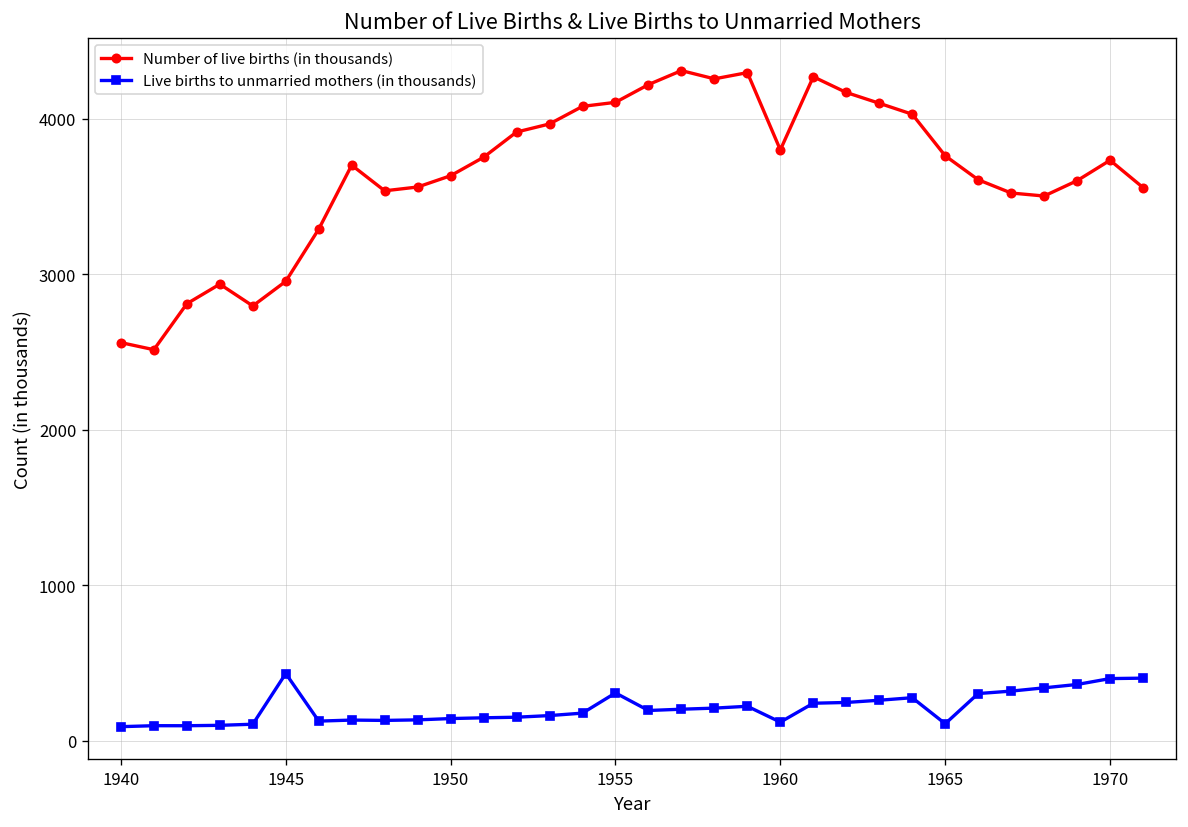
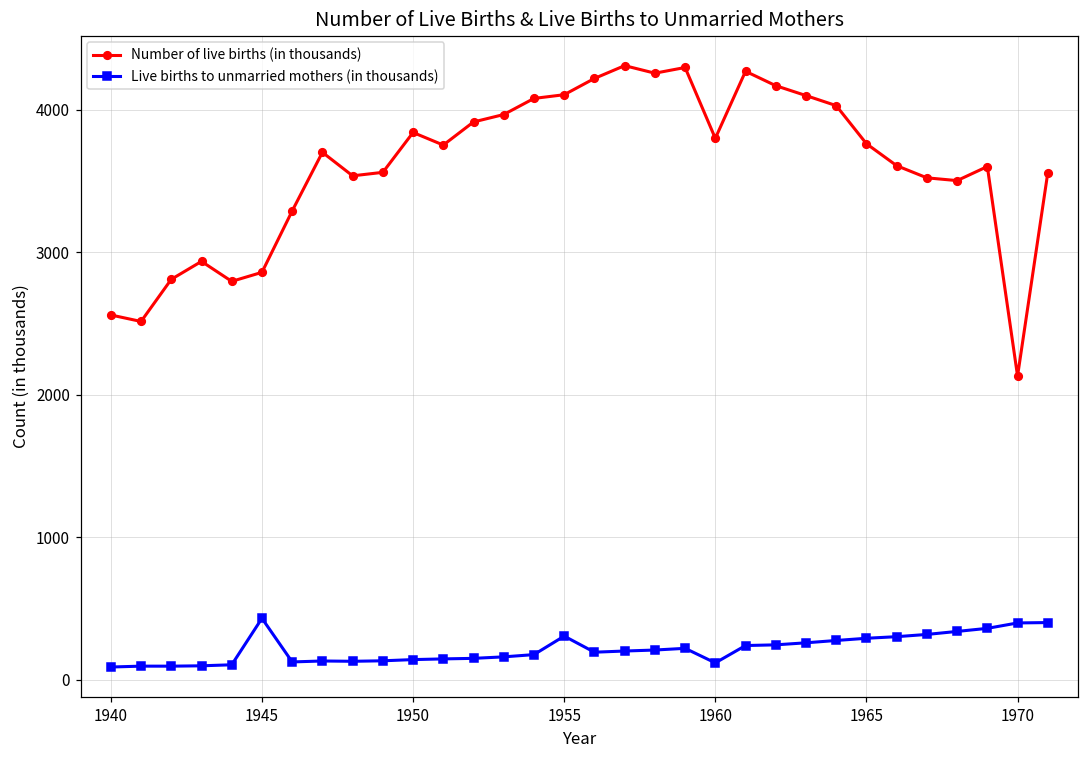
Number of live births (in thousands), 1945: 2950 -> 2860
Number of live births (in thousands), 1950: 3630 -> 3840
Live births to unmarried mothers (in thousands), 1965: 110 -> 290
Number of live births (in thousands), 1970: 3730 -> 2130
